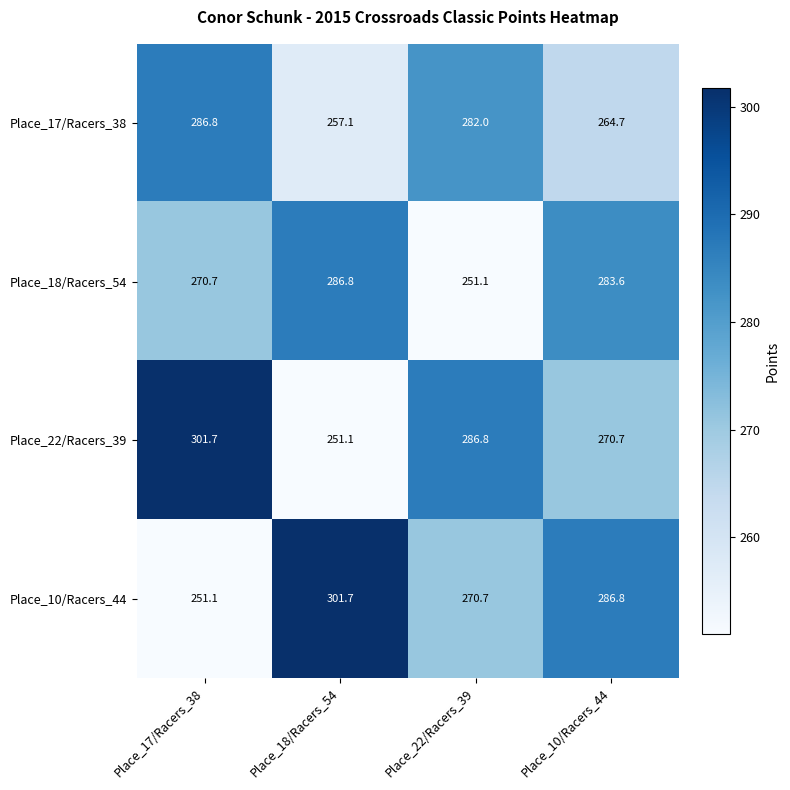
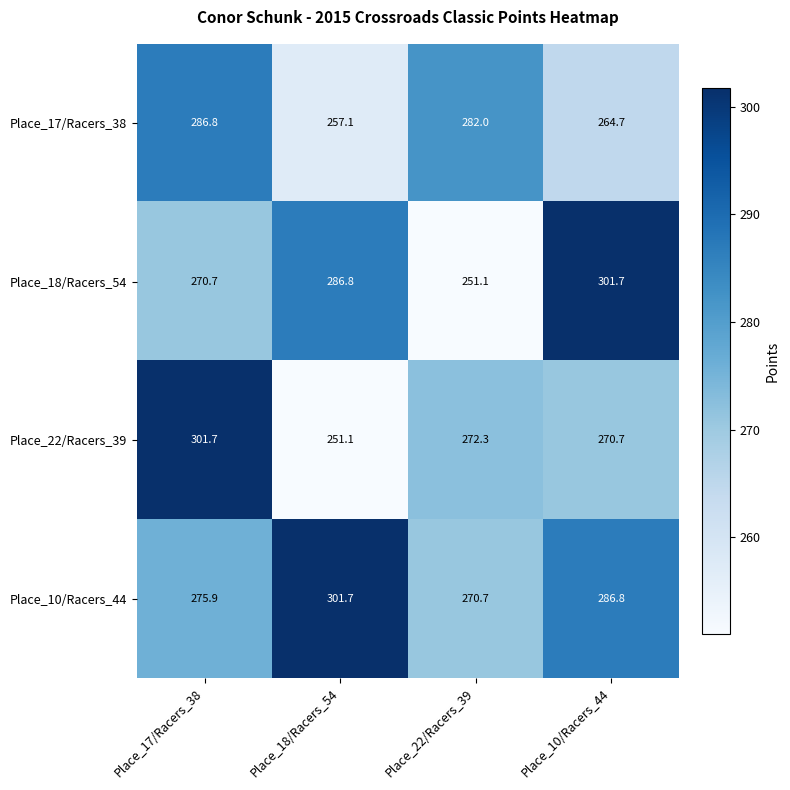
Place_18/Racers_54, Place_10/Racers_44: 283.6 -> 301.7
Place_22/Racers_39, Place_22/Racers_39: 286.8 -> 272.3
Place_10/Racers_44, Place_17/Racers_38: 251.1 -> 275.9
